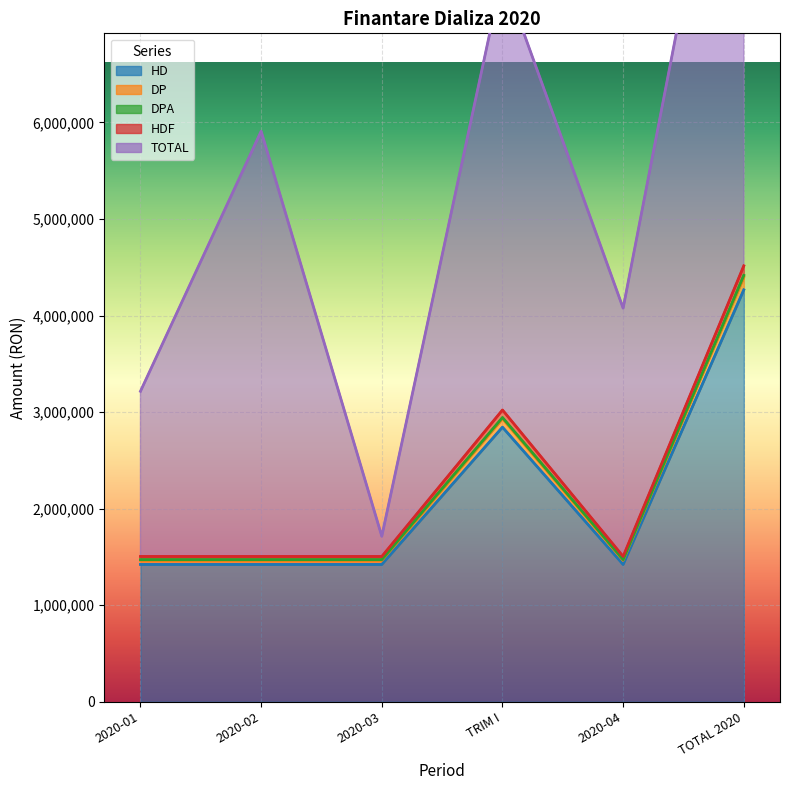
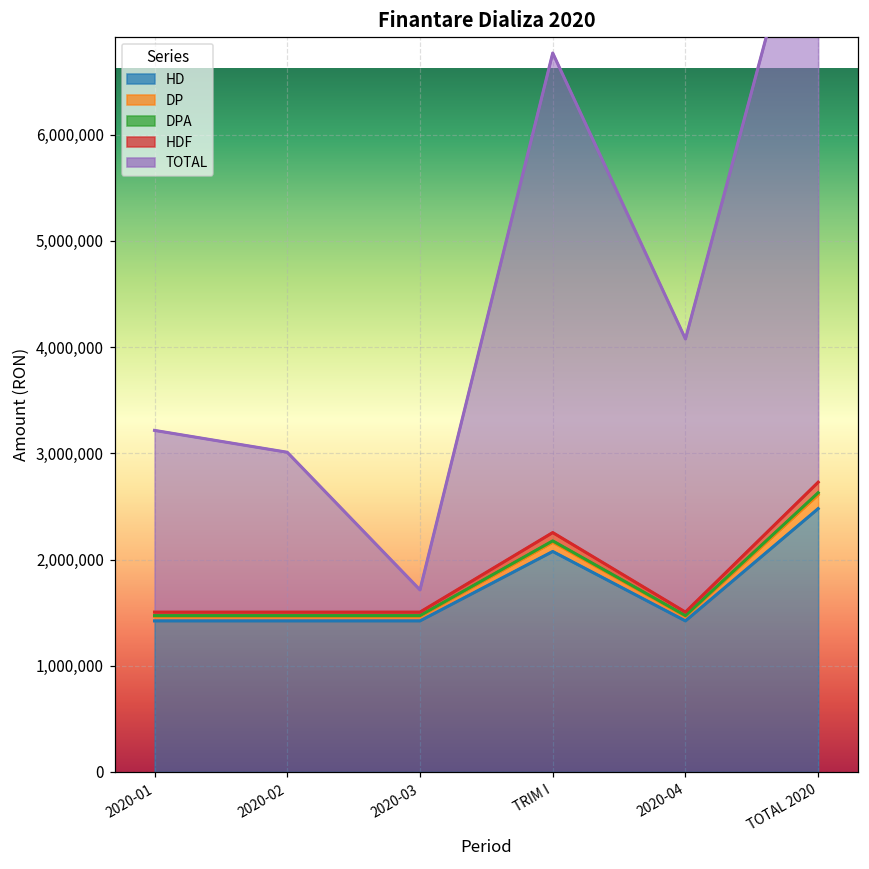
TOTAL, 2020-02: 4,400,000 -> 1,500,000
HD, TRIM I: 2,800,000 -> 2,100,000
HD, TOTAL 2020: 4,300,000 -> 2,500,000
